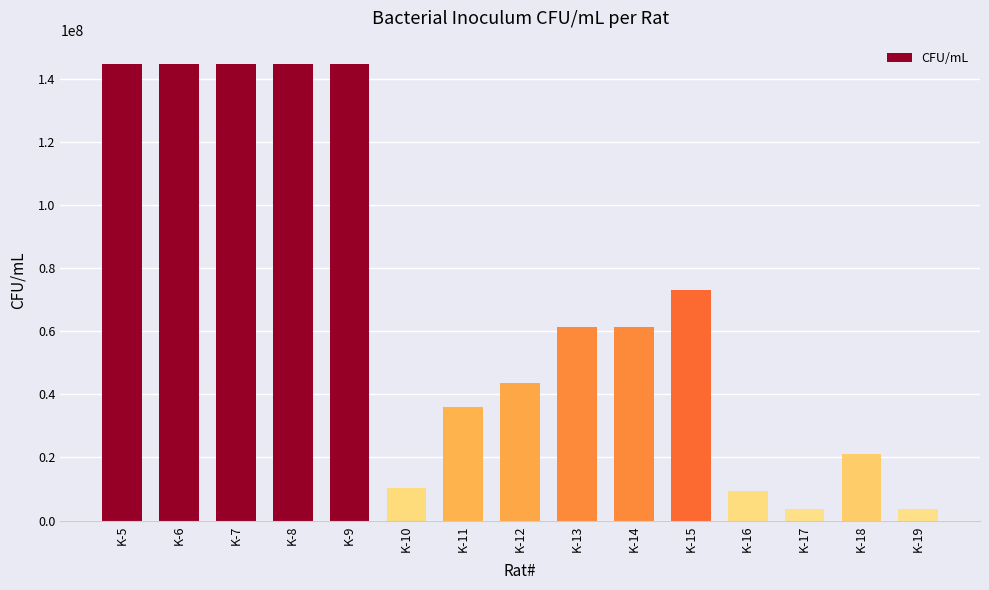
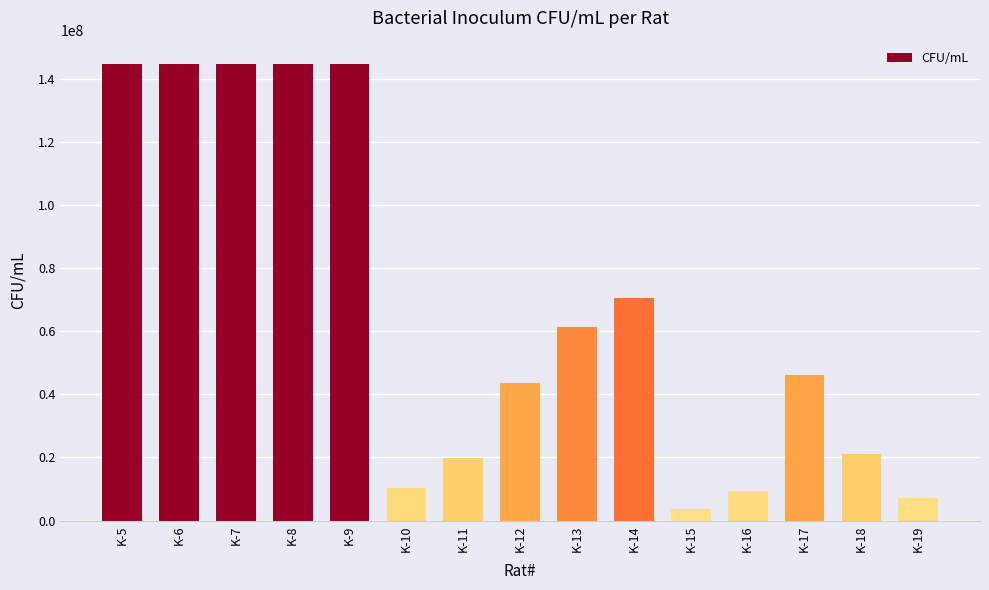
K-11: 36000000 -> 20000000
K-14: 61000000 -> 71000000
K-15: 73000000 -> 4000000
K-17: 4000000 -> 46000000
K-19: 4000000 -> 7000000
